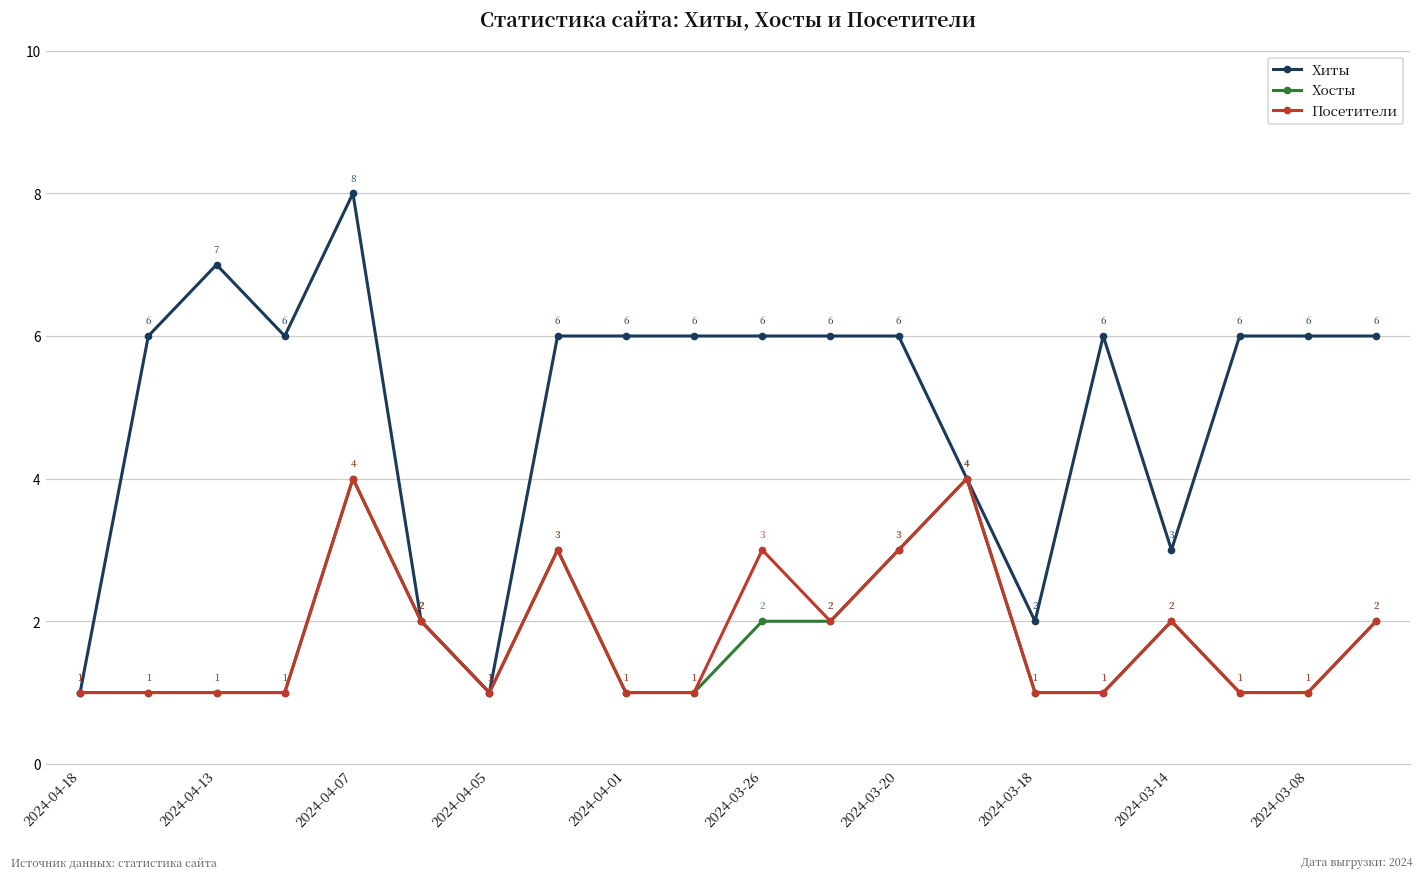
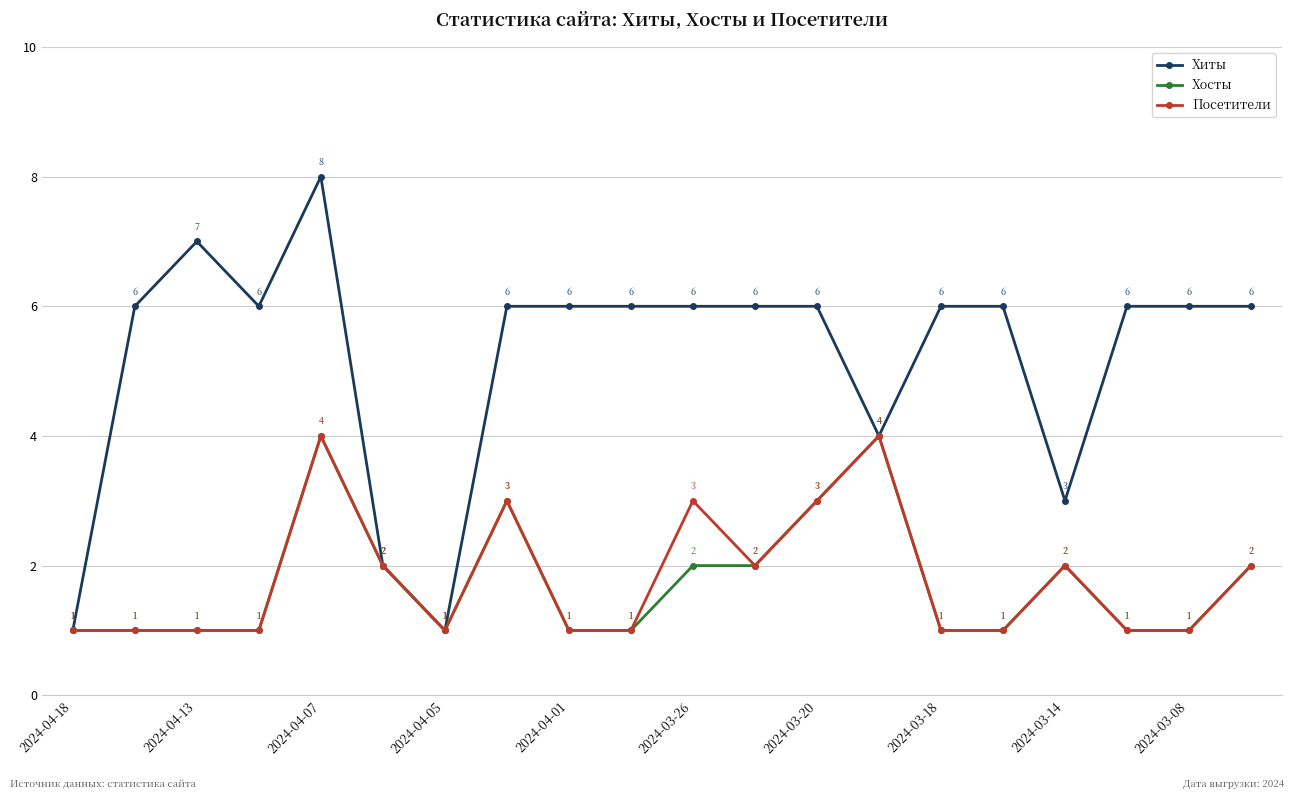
Хиты, 2024-03-18: 2 -> 6
